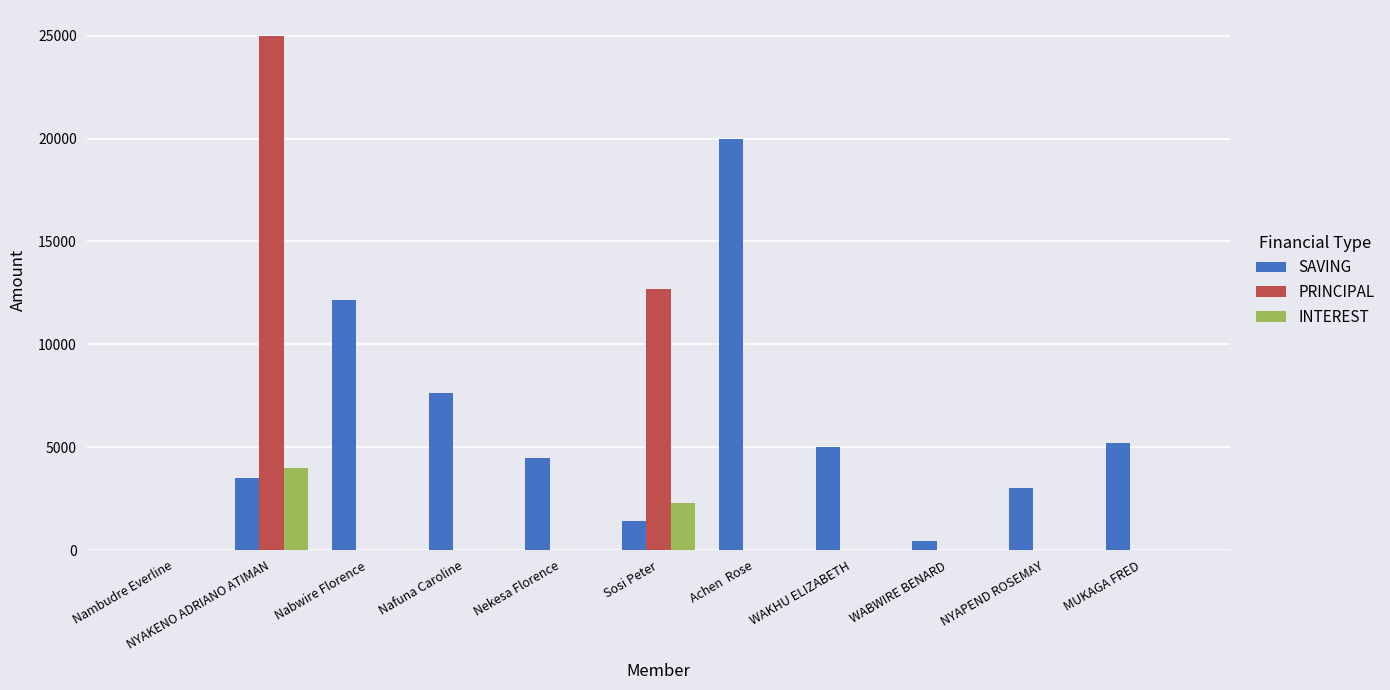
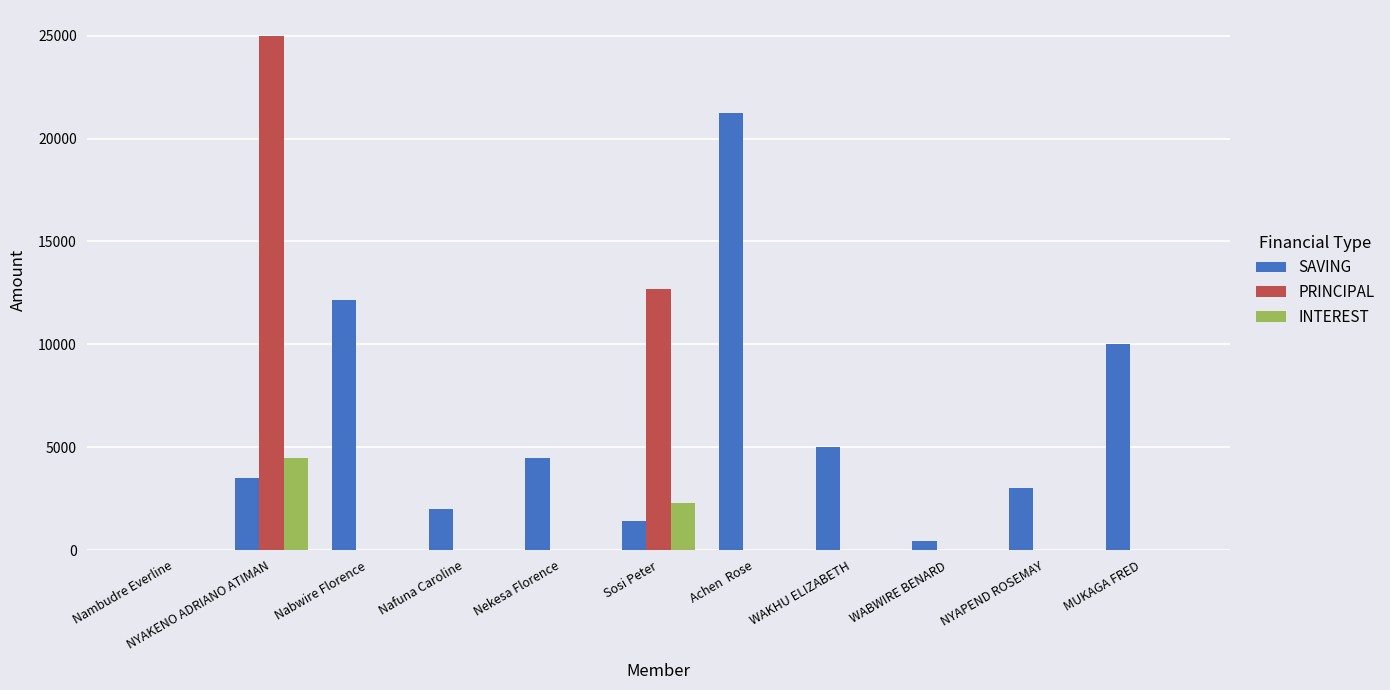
INTEREST, NYAKENO ADRIANO ATIMAN: 4000 -> 4500
SAVING, Nafuna Caroline: 7600 -> 2000
SAVING, Achen Rose: 20000 -> 21300
SAVING, MUKAGA FRED: 5200 -> 10000
